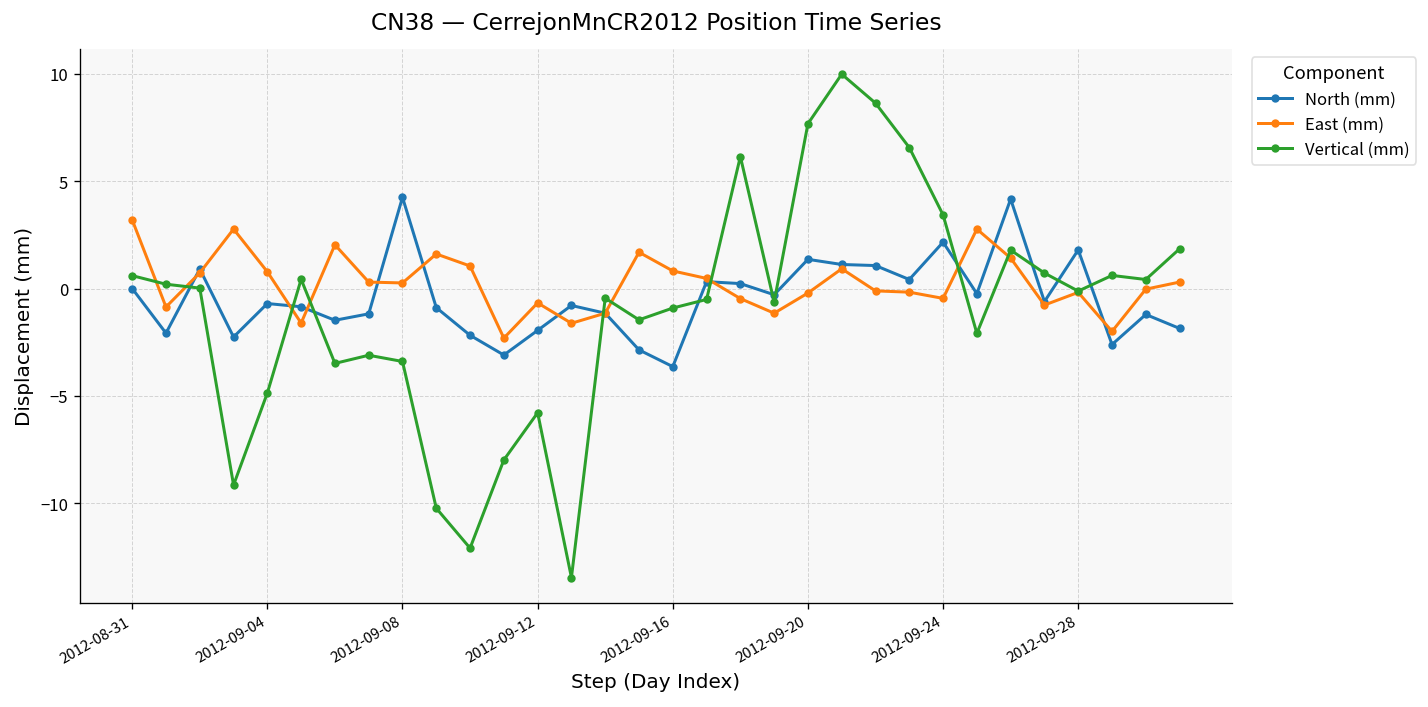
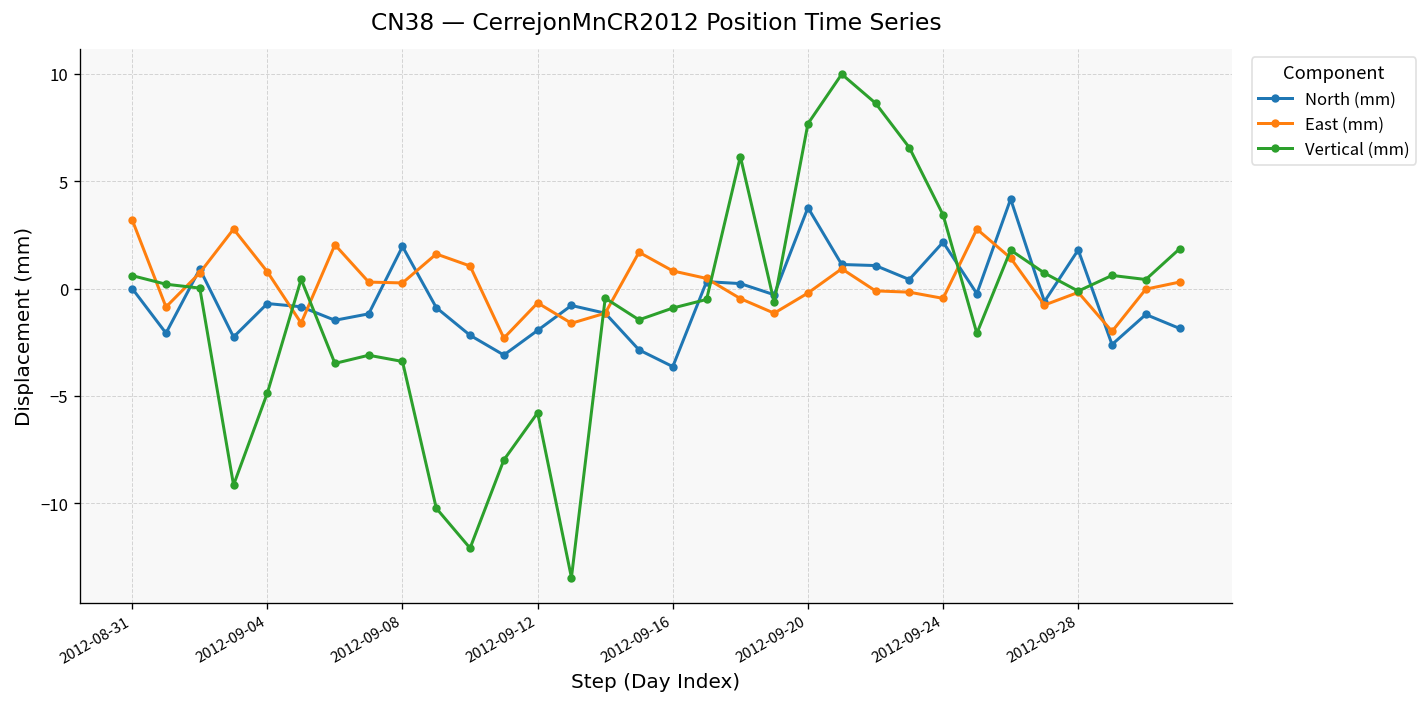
North (mm), 2012-09-08: 4.3 -> 2.0
North (mm), 2012-09-20: 1.4 -> 3.8
